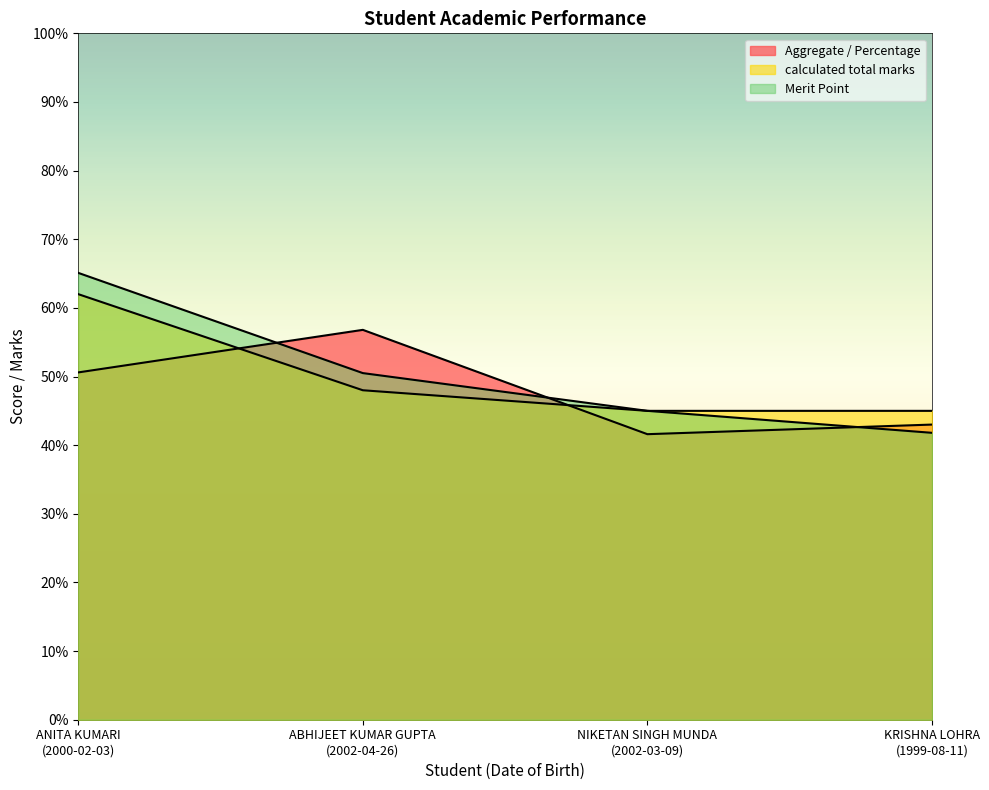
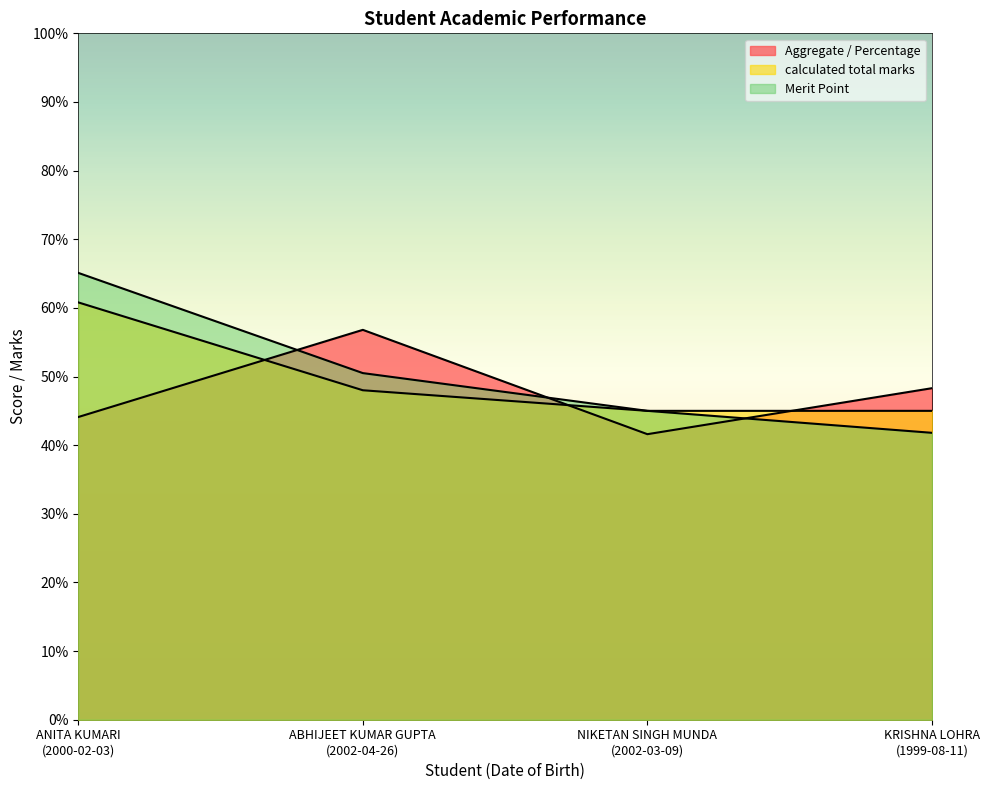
Aggregate / Percentage, ANITA KUMARI (2000-02-03): 51% -> 44%
calculated total marks, ANITA KUMARI (2000-02-03): 62% -> 61%
Aggregate / Percentage, KRISHNA LOHRA (1999-08-11): 43% -> 48%
